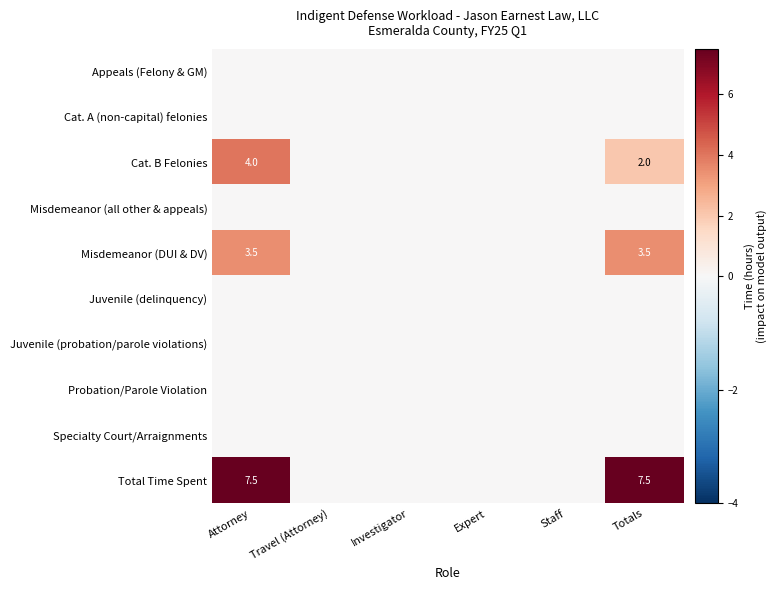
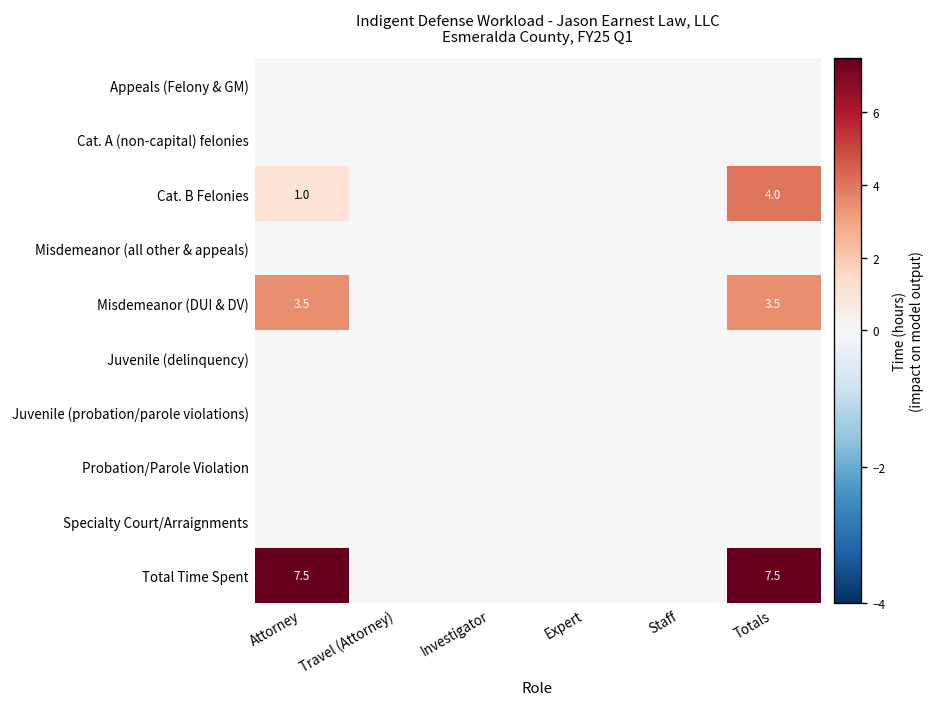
Cat. B Felonies, Attorney: 4.0 -> 1.0
Cat. B Felonies, Totals: 2.0 -> 4.0
